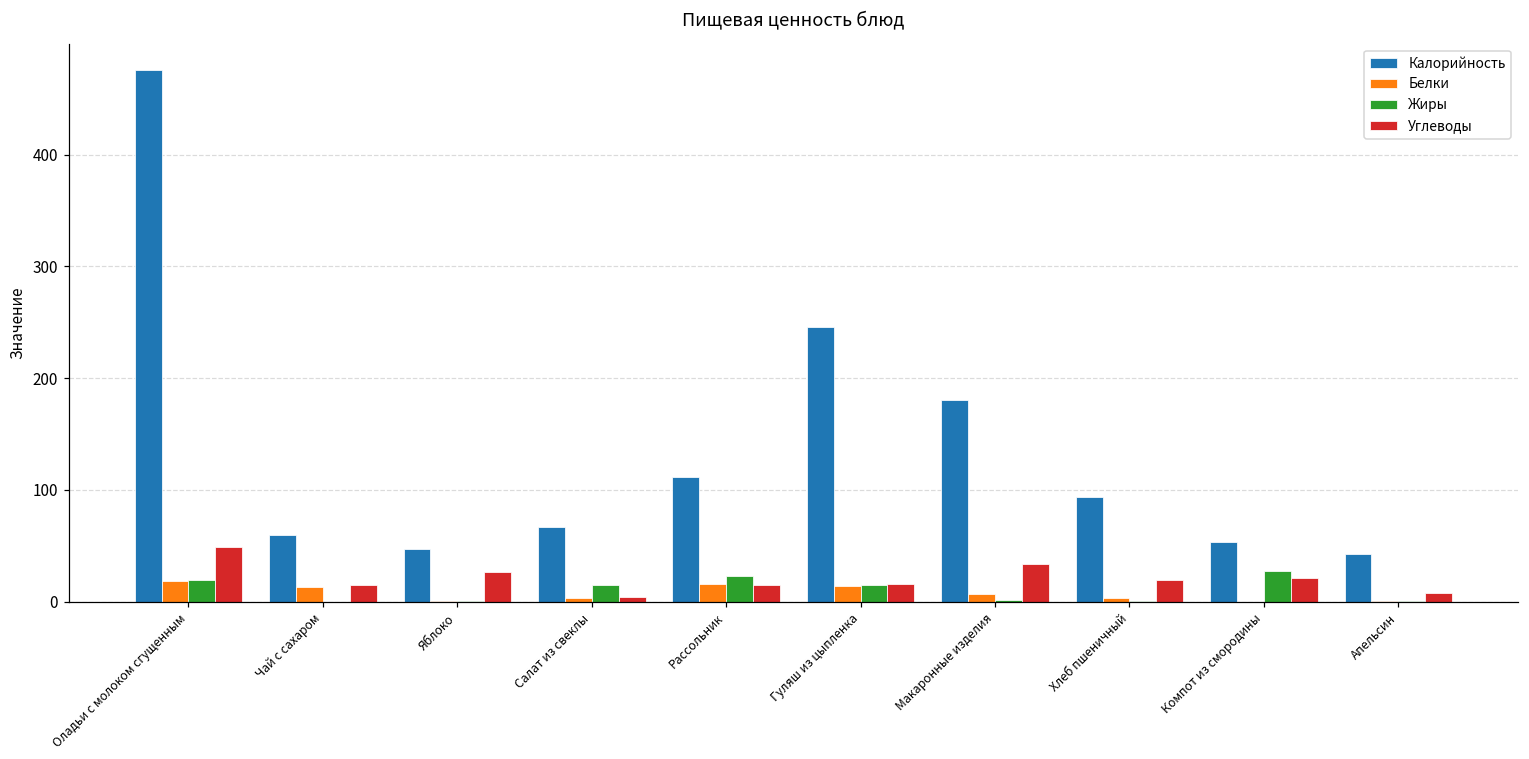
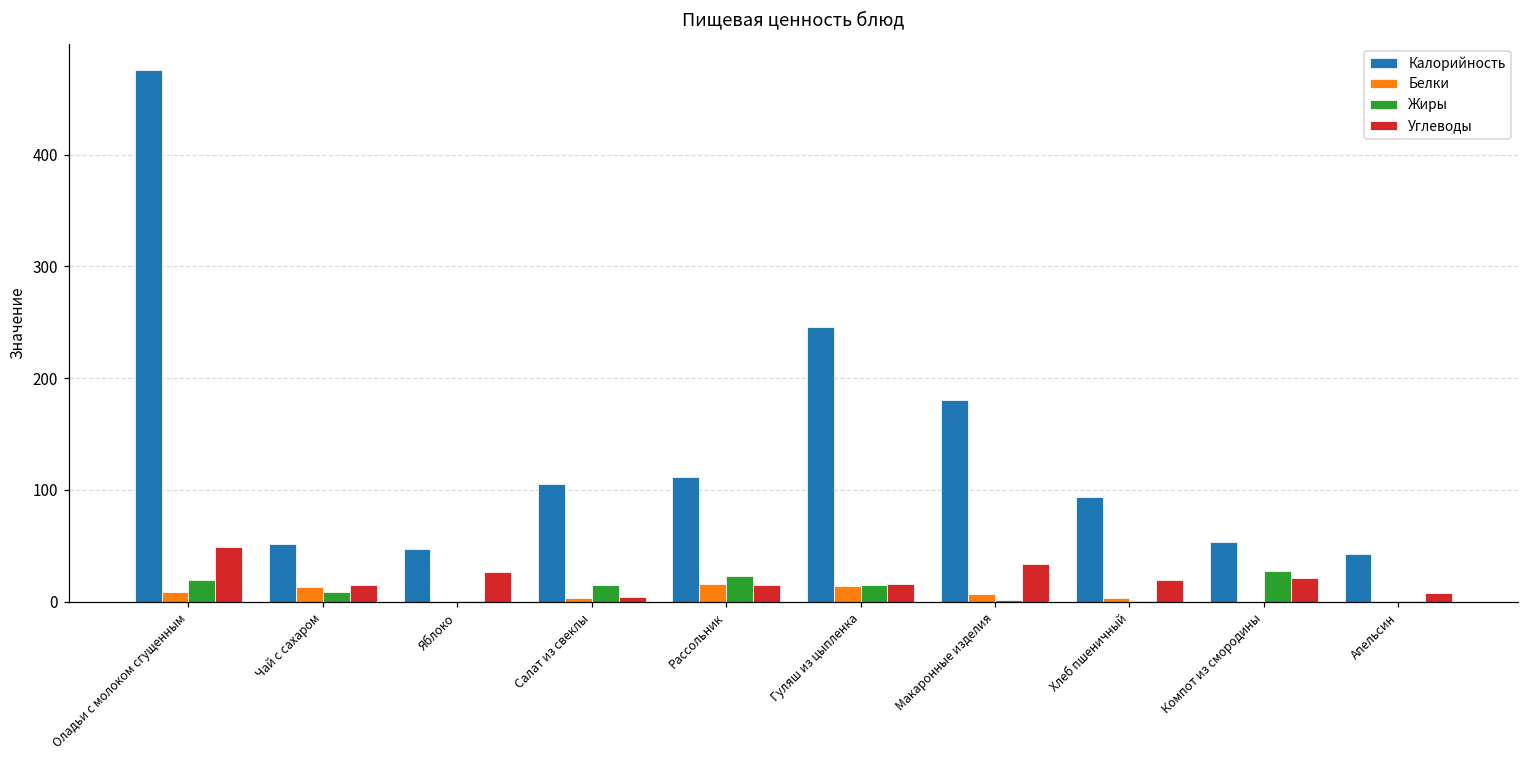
Белки, Оладьи с молоком сгущенным: 19 -> 9
Калорийность, Чай с сахаром: 60 -> 52
Жиры, Чай с сахаром: 0 -> 9
Калорийность, Салат из свеклы: 66 -> 105
